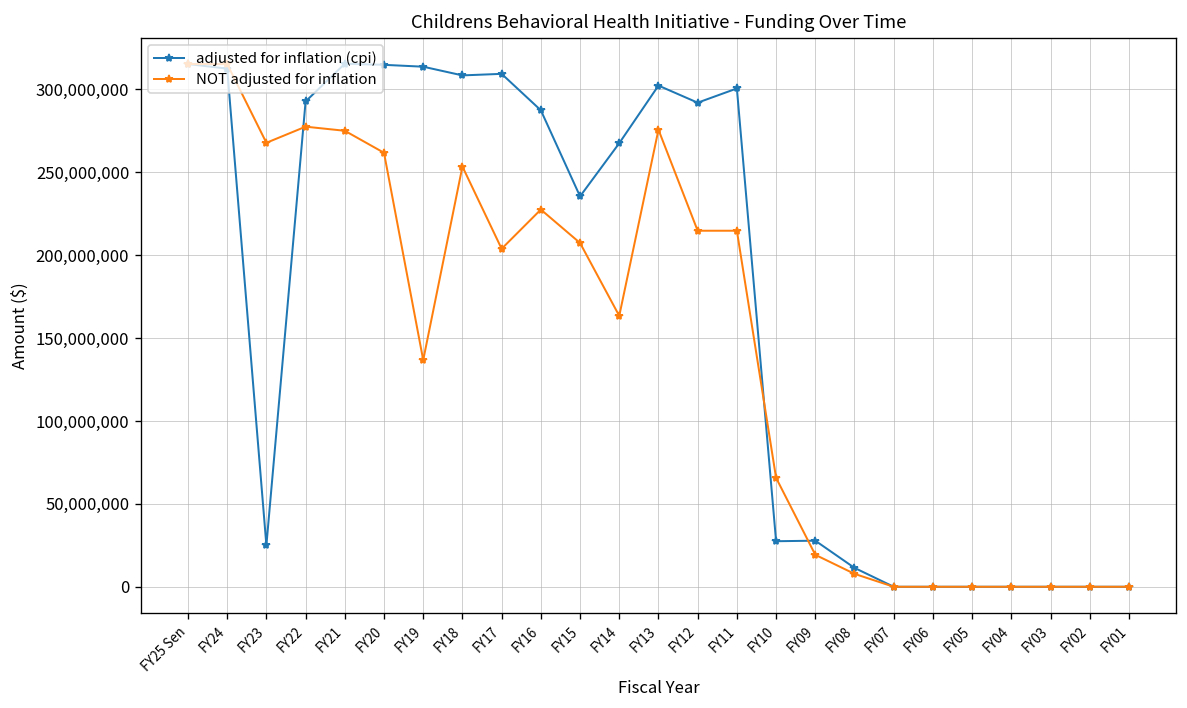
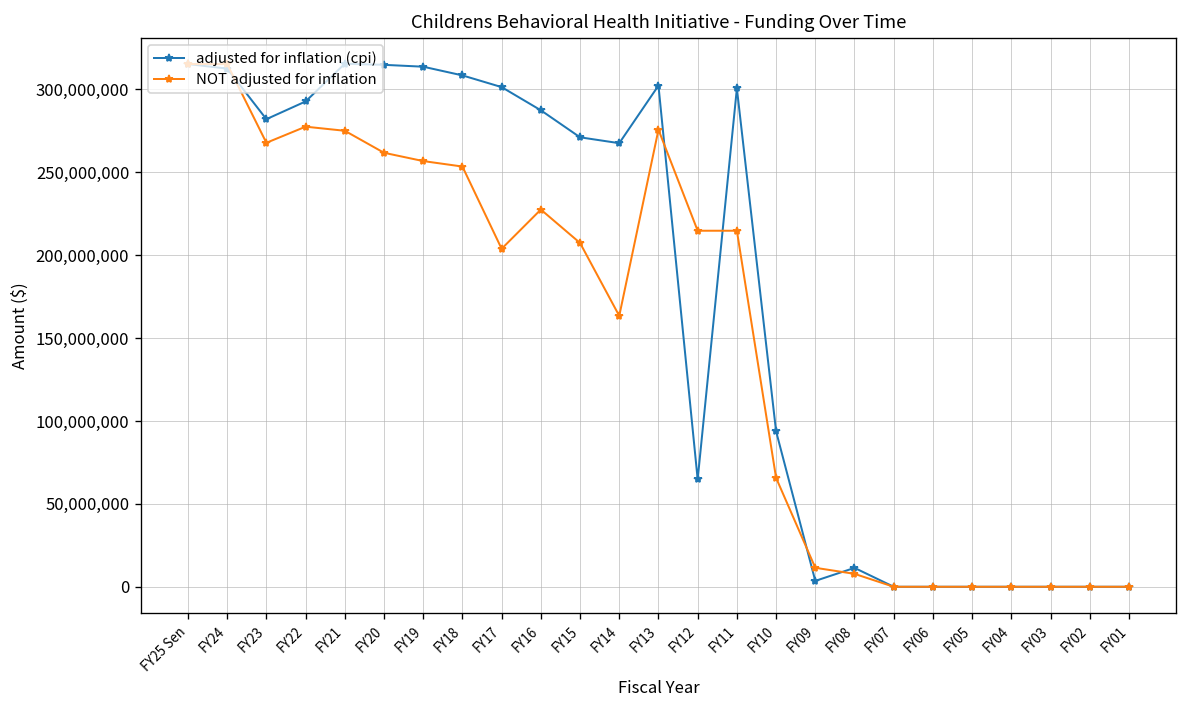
adjusted for inflation (cpi), FY23: 25,000,000 -> 282,000,000
NOT adjusted for inflation, FY19: 137,000,000 -> 257,000,000
adjusted for inflation (cpi), FY17: 309,000,000 -> 301,000,000
adjusted for inflation (cpi), FY15: 235,000,000 -> 271,000,000
adjusted for inflation (cpi), FY12: 292,000,000 -> 65,000,000
adjusted for inflation (cpi), FY10: 27,000,000 -> 94,000,000
adjusted for inflation (cpi), FY09: 28,000,000 -> 4,000,000
NOT adjusted for inflation, FY09: 19,000,000 -> 11,000,000
